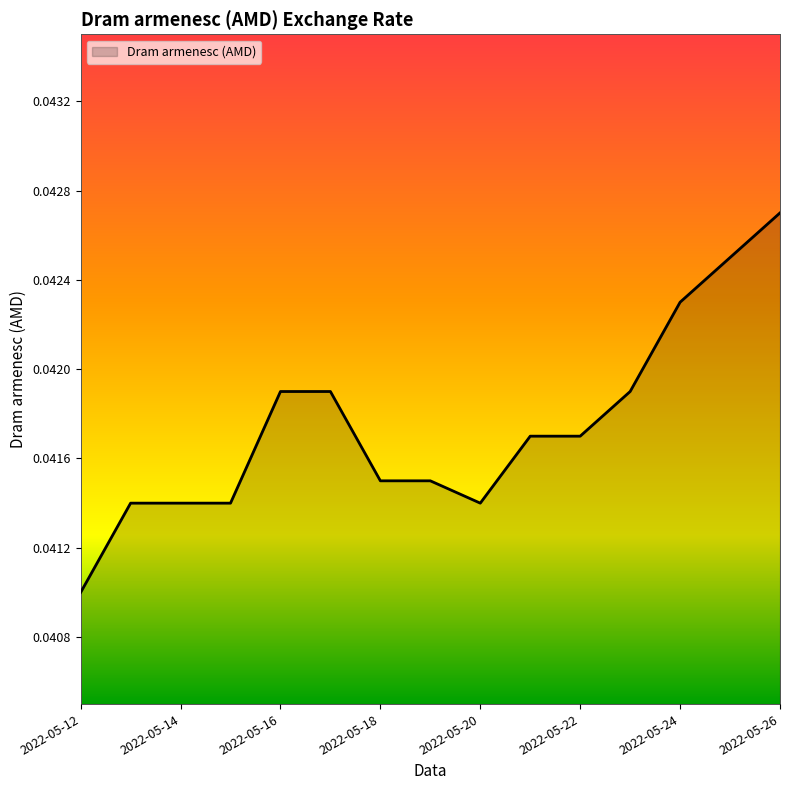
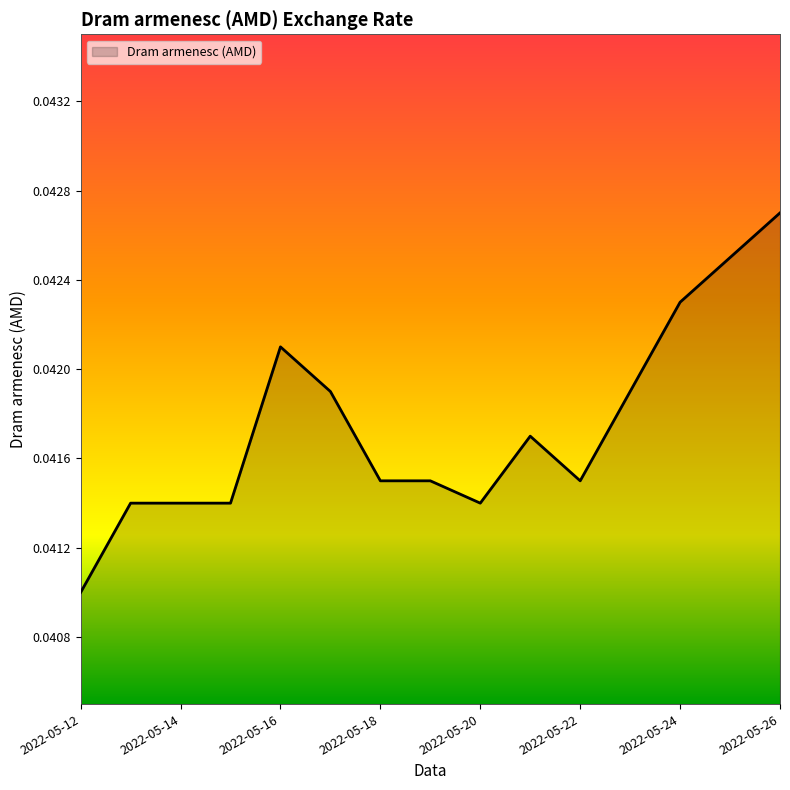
2022-05-16: 0.0419 -> 0.0421
2022-05-22: 0.0417 -> 0.0415
